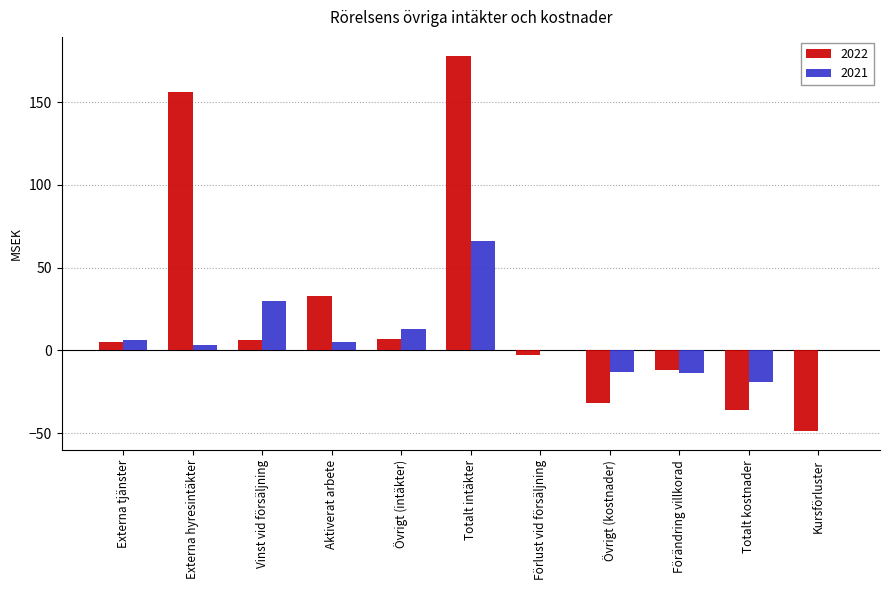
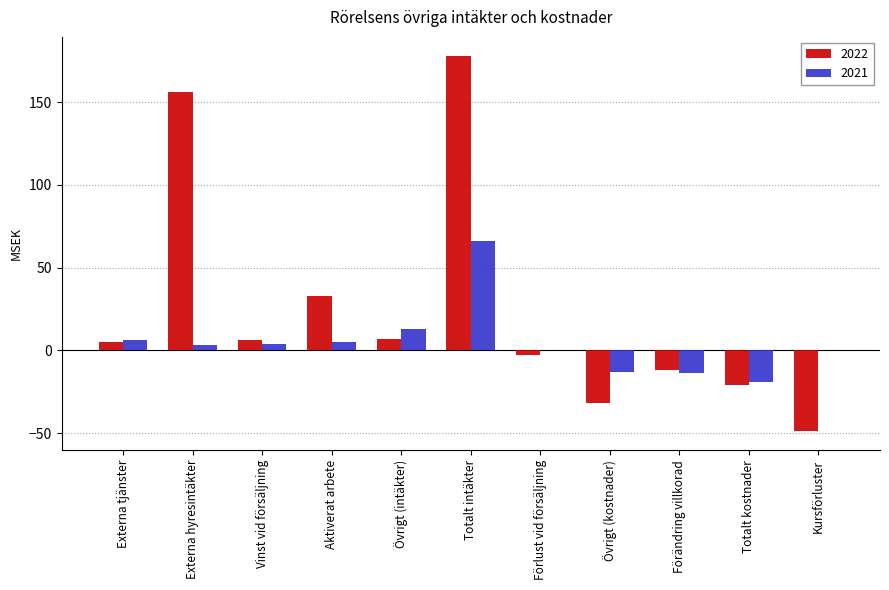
2021, Vinst vid försäljning: 30 -> 4
2022, Totalt kostnader: -36 -> -21
